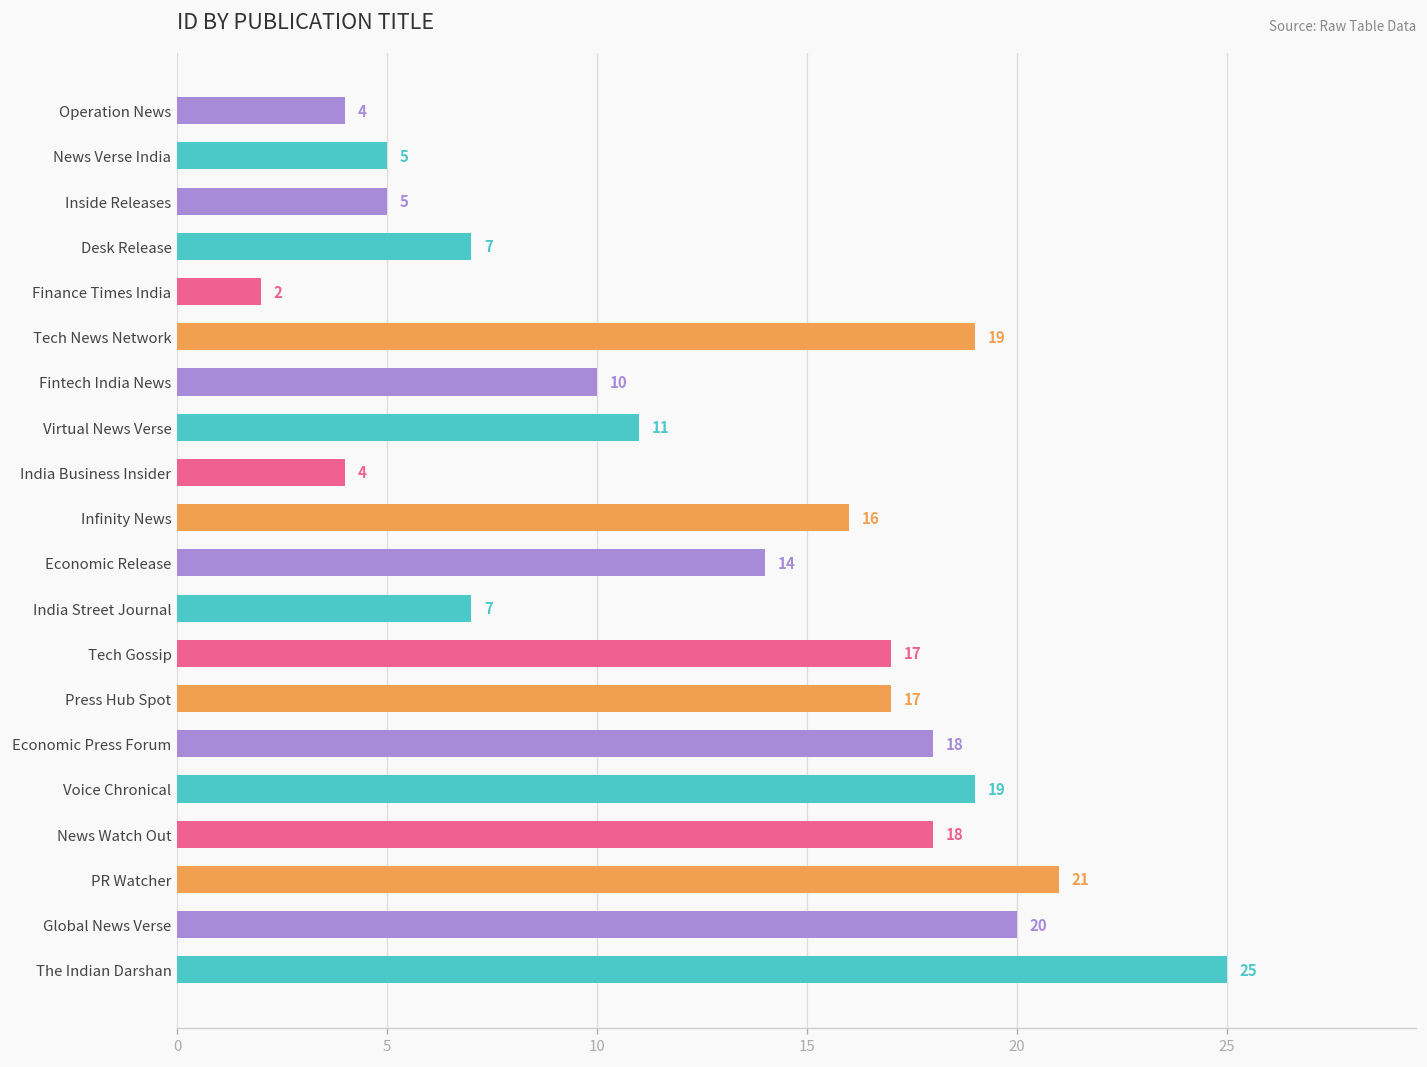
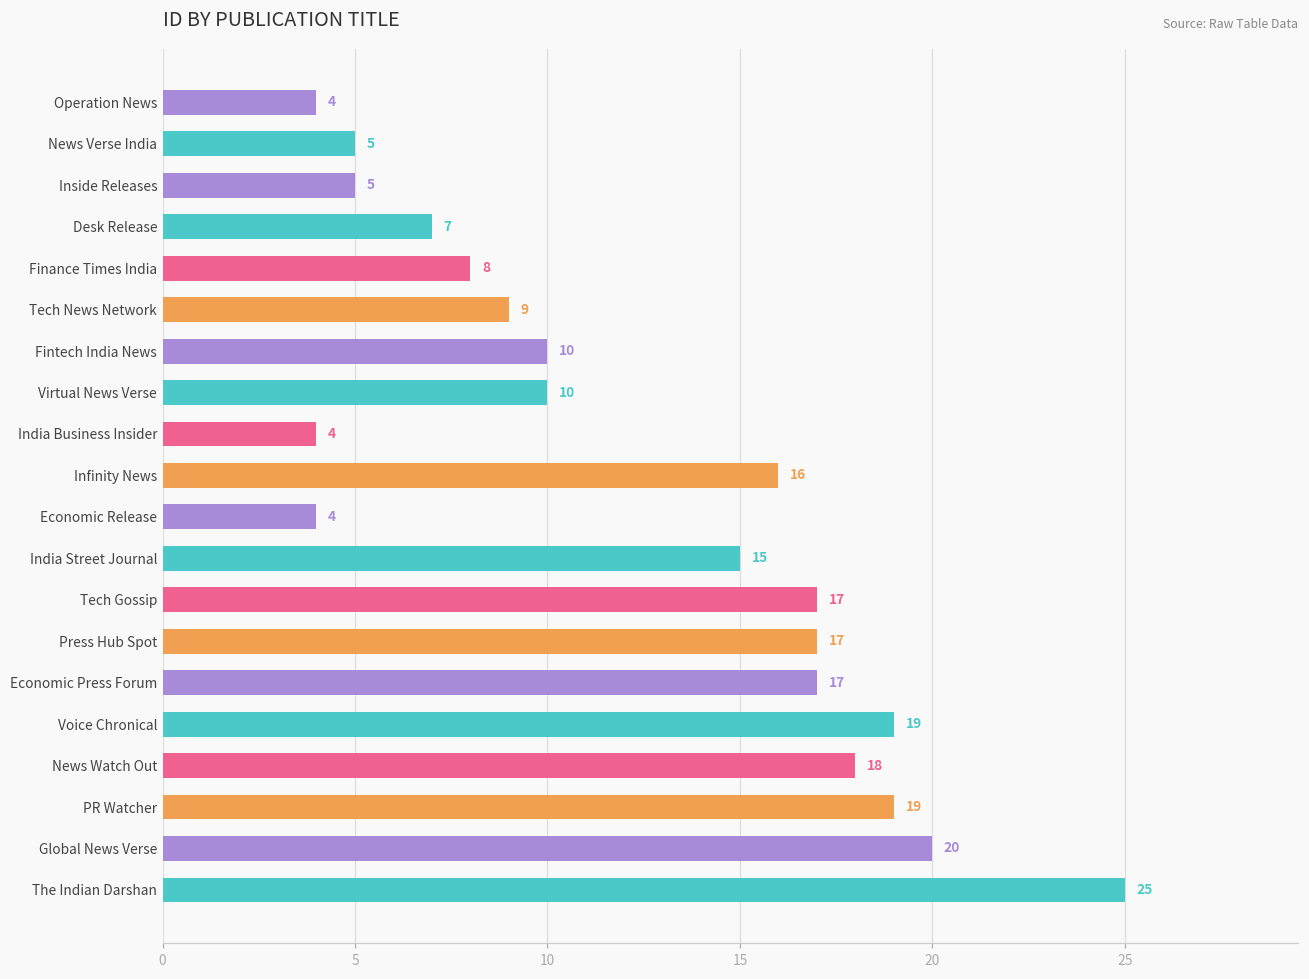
Finance Times India: 2 -> 8
Tech News Network: 19 -> 9
Virtual News Verse: 11 -> 10
Economic Release: 14 -> 4
India Street Journal: 7 -> 15
Economic Press Forum: 18 -> 17
PR Watcher: 21 -> 19
